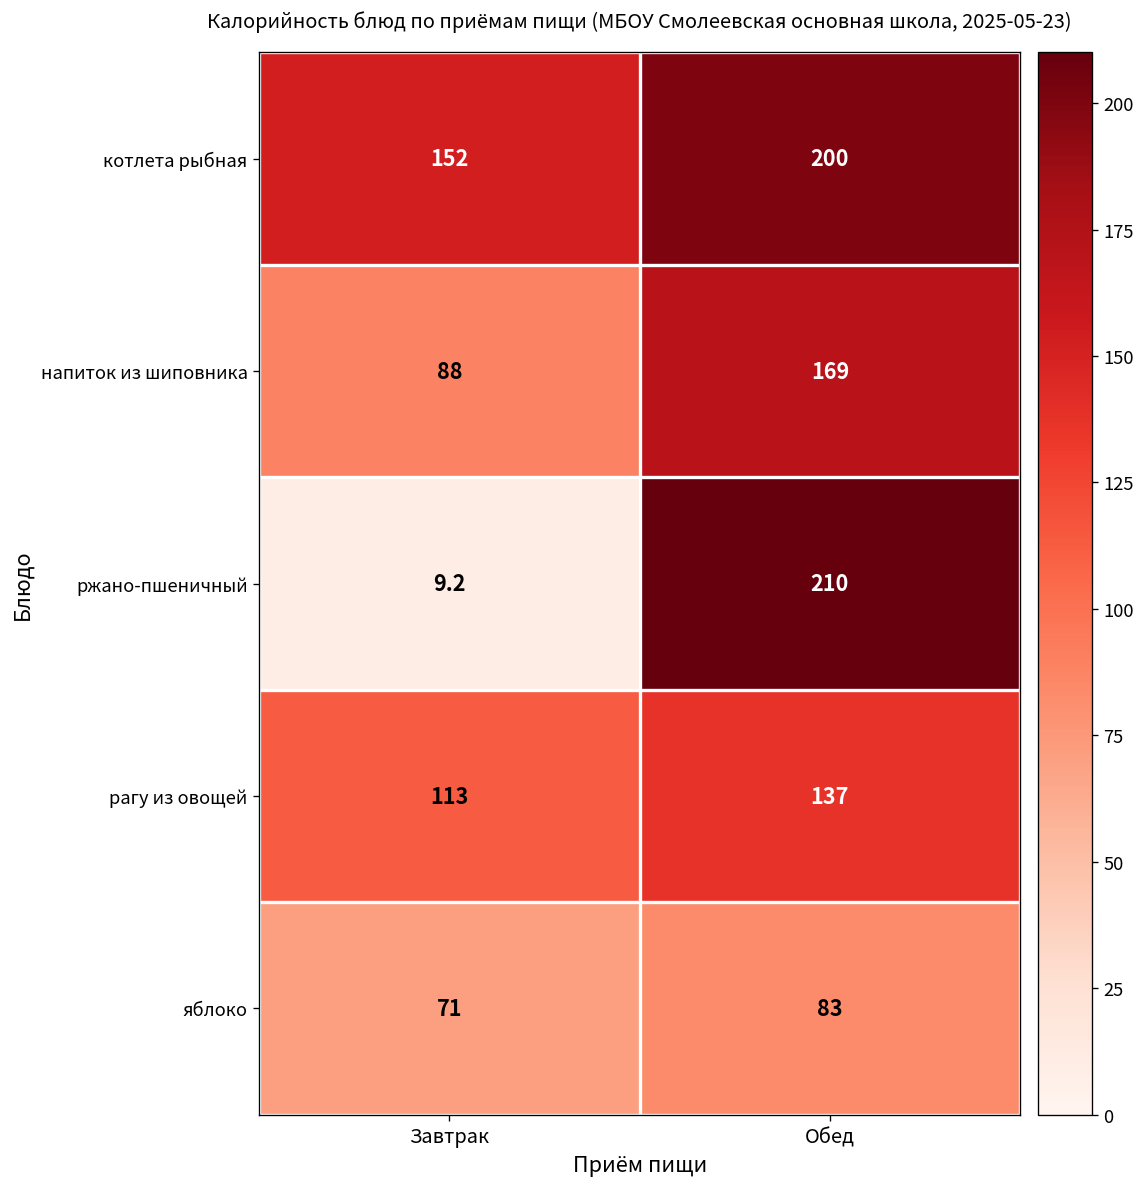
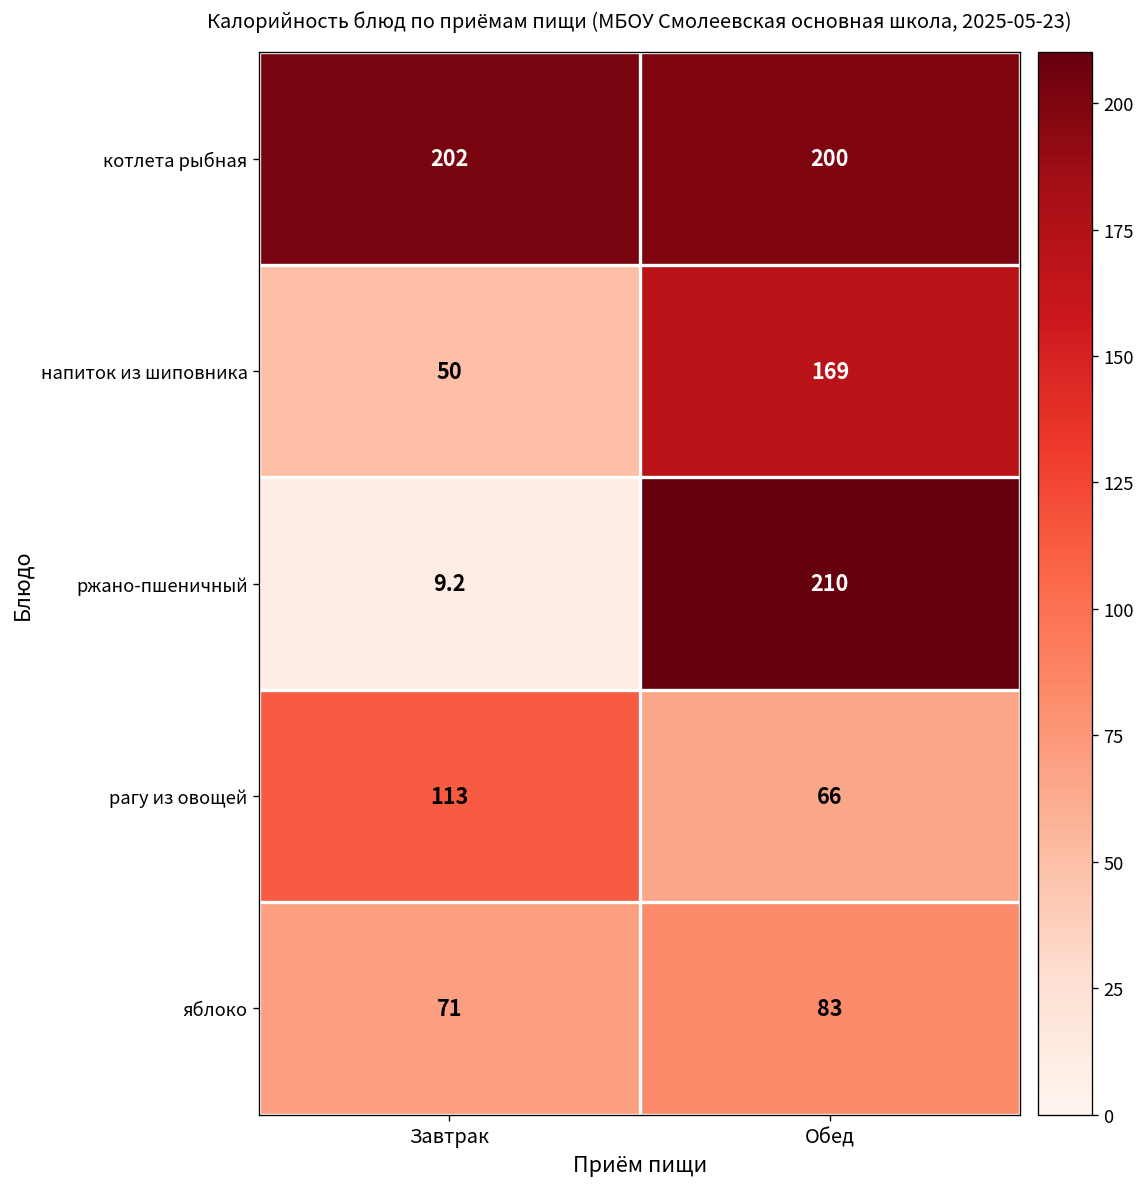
котлета рыбная, Завтрак: 152 -> 202
напиток из шиповника, Завтрак: 88 -> 50
рагу из овощей, Обед: 137 -> 66
